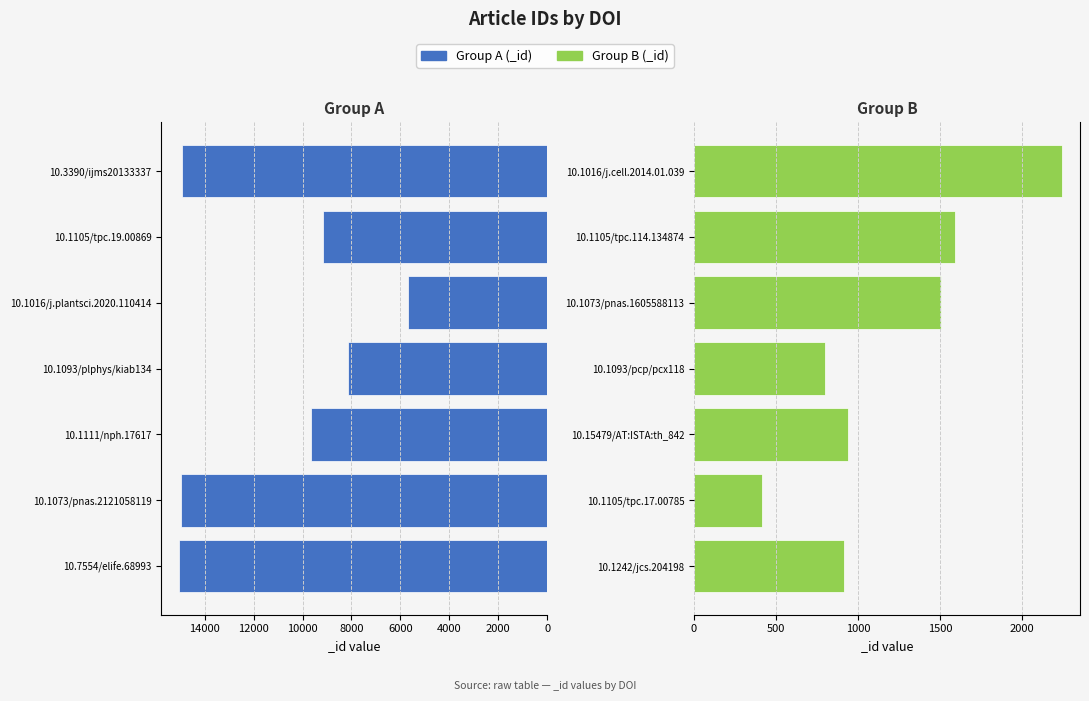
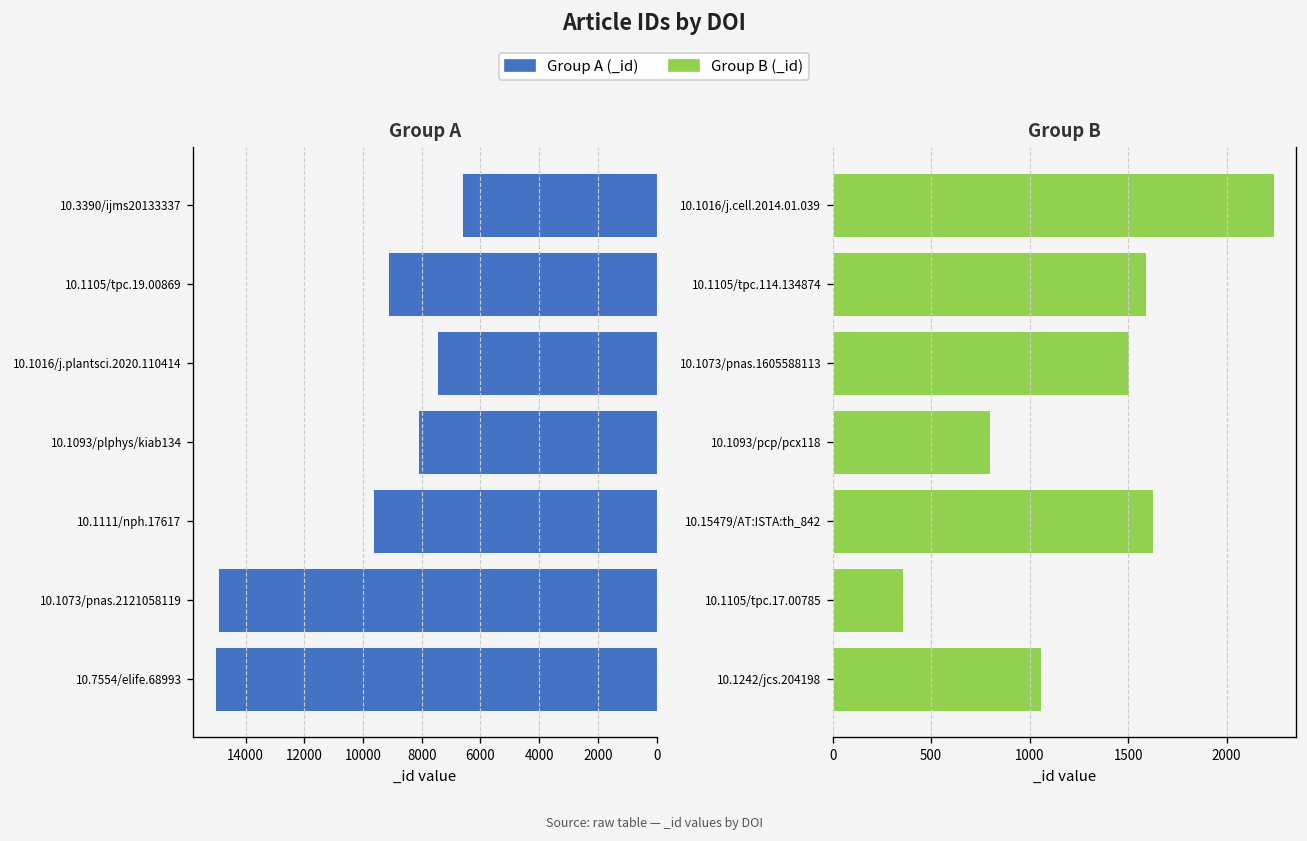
Group A, 10.3390/ijms20133337: 14900 -> 6600
Group A, 10.1016/j.plantsci.2020.110414: 5700 -> 7500
Group B, 10.15479/AT:ISTA:th_842: 940 -> 1630
Group B, 10.1105/tpc.17.00785: 410 -> 360
Group B, 10.1242/jcs.204198: 910 -> 1060
